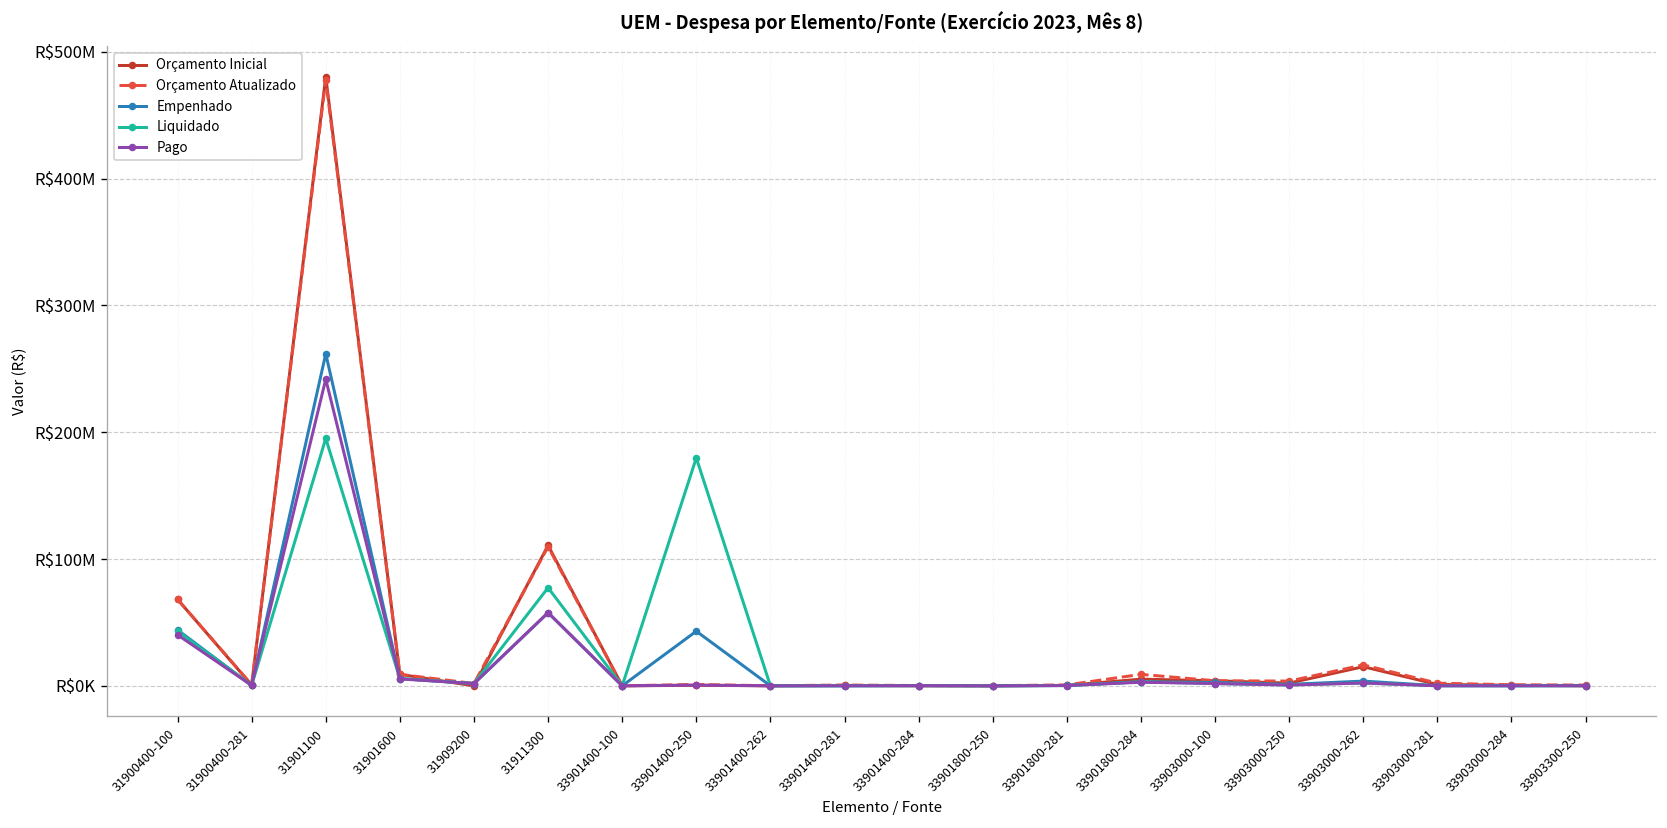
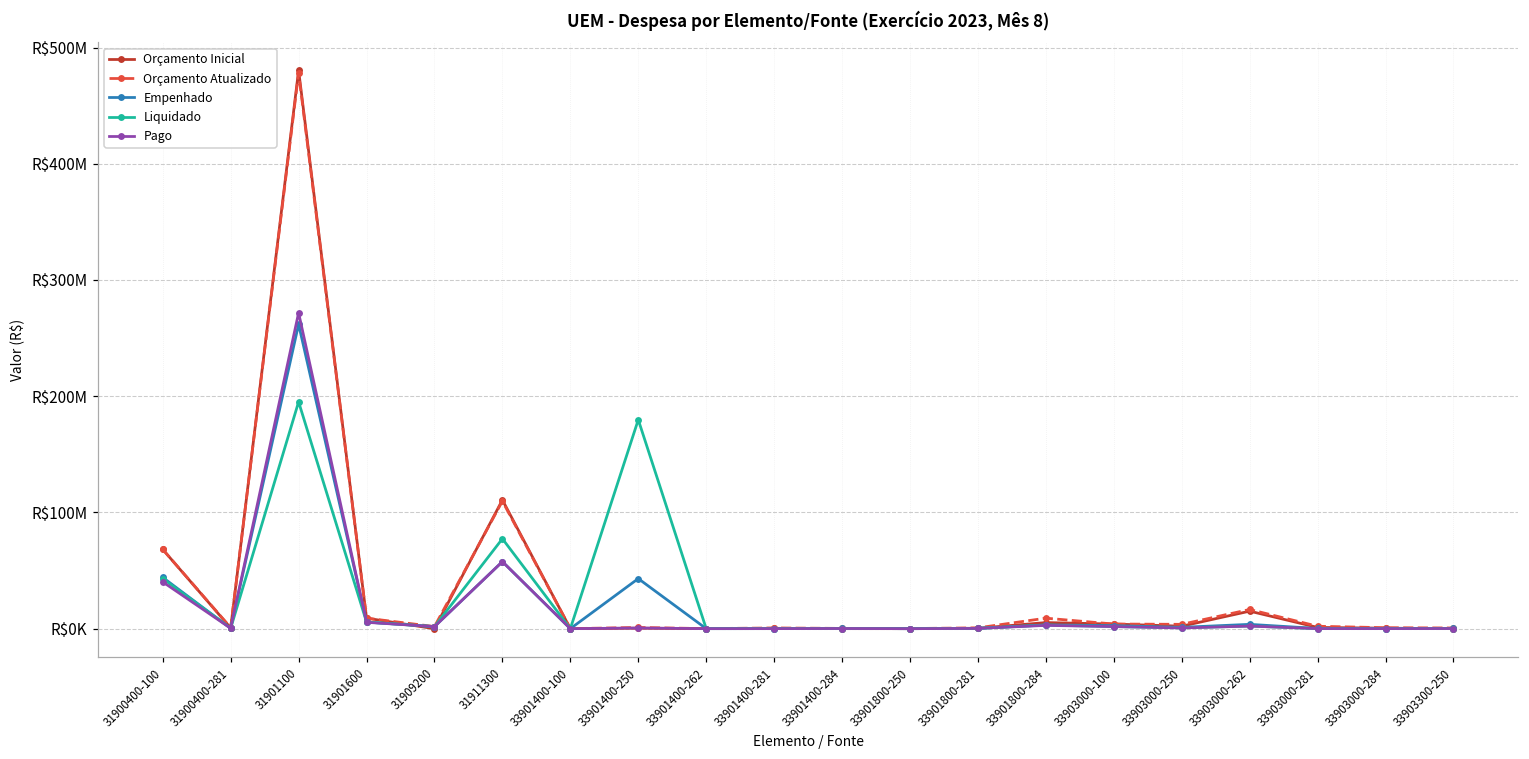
Pago, 31901100: R$242000000 -> R$272000000
